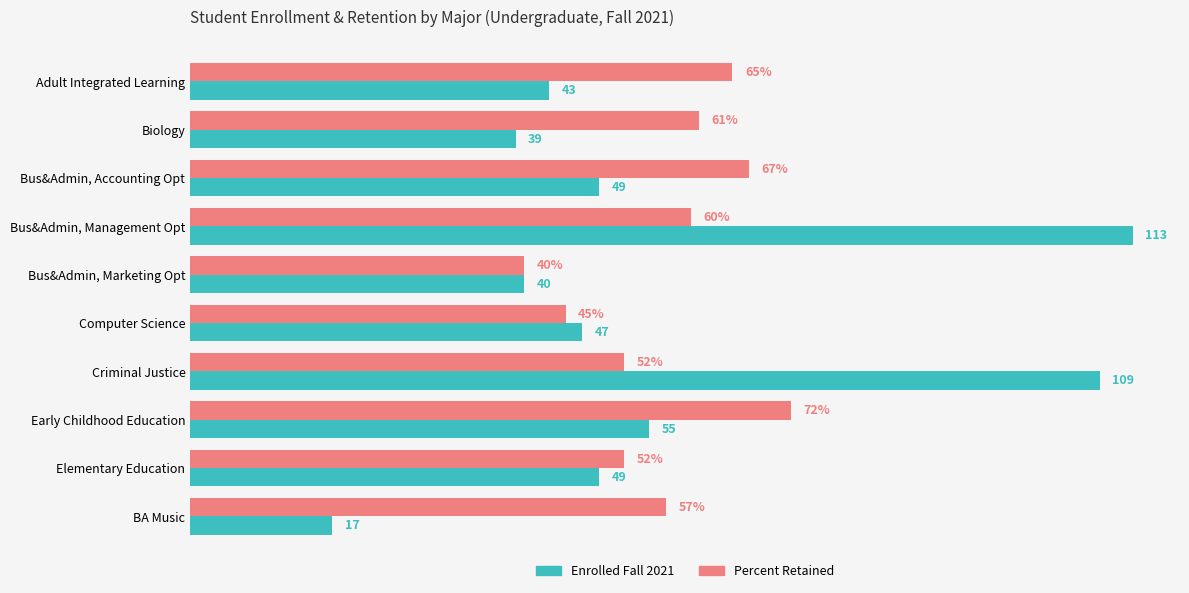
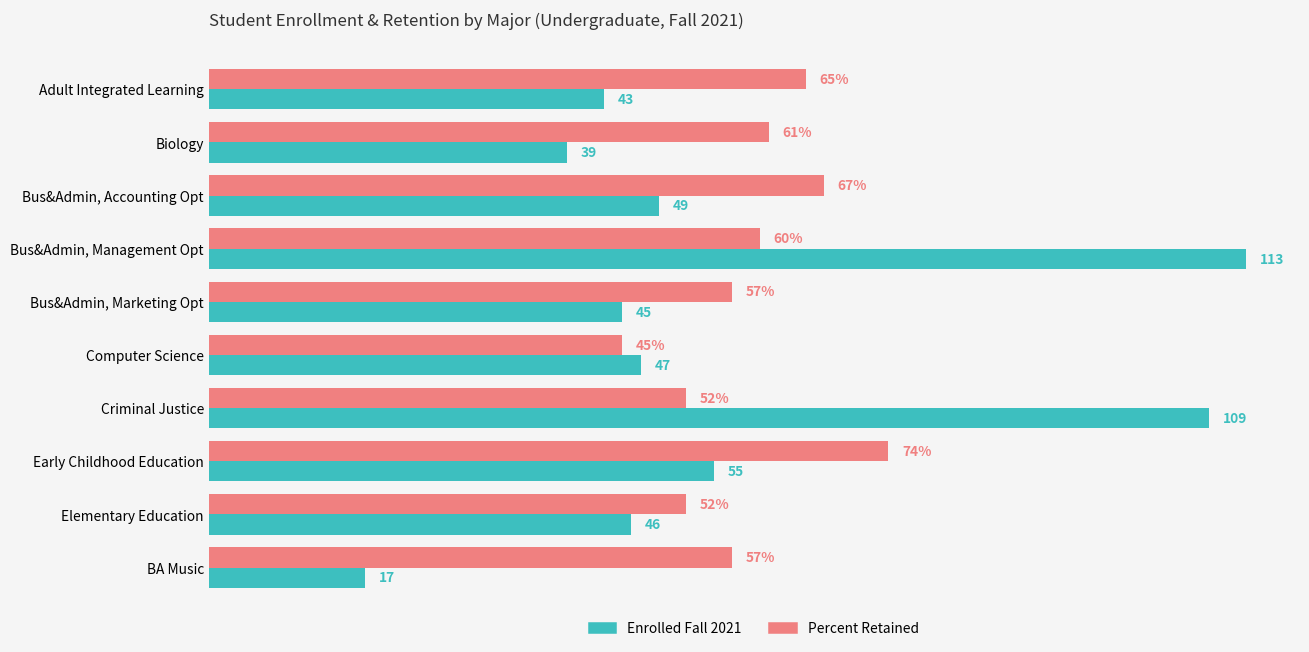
Percent Retained, Bus&Admin, Marketing Opt: 40% -> 57%
Enrolled Fall 2021, Bus&Admin, Marketing Opt: 40 -> 45
Percent Retained, Early Childhood Education: 72% -> 74%
Enrolled Fall 2021, Elementary Education: 49 -> 46
